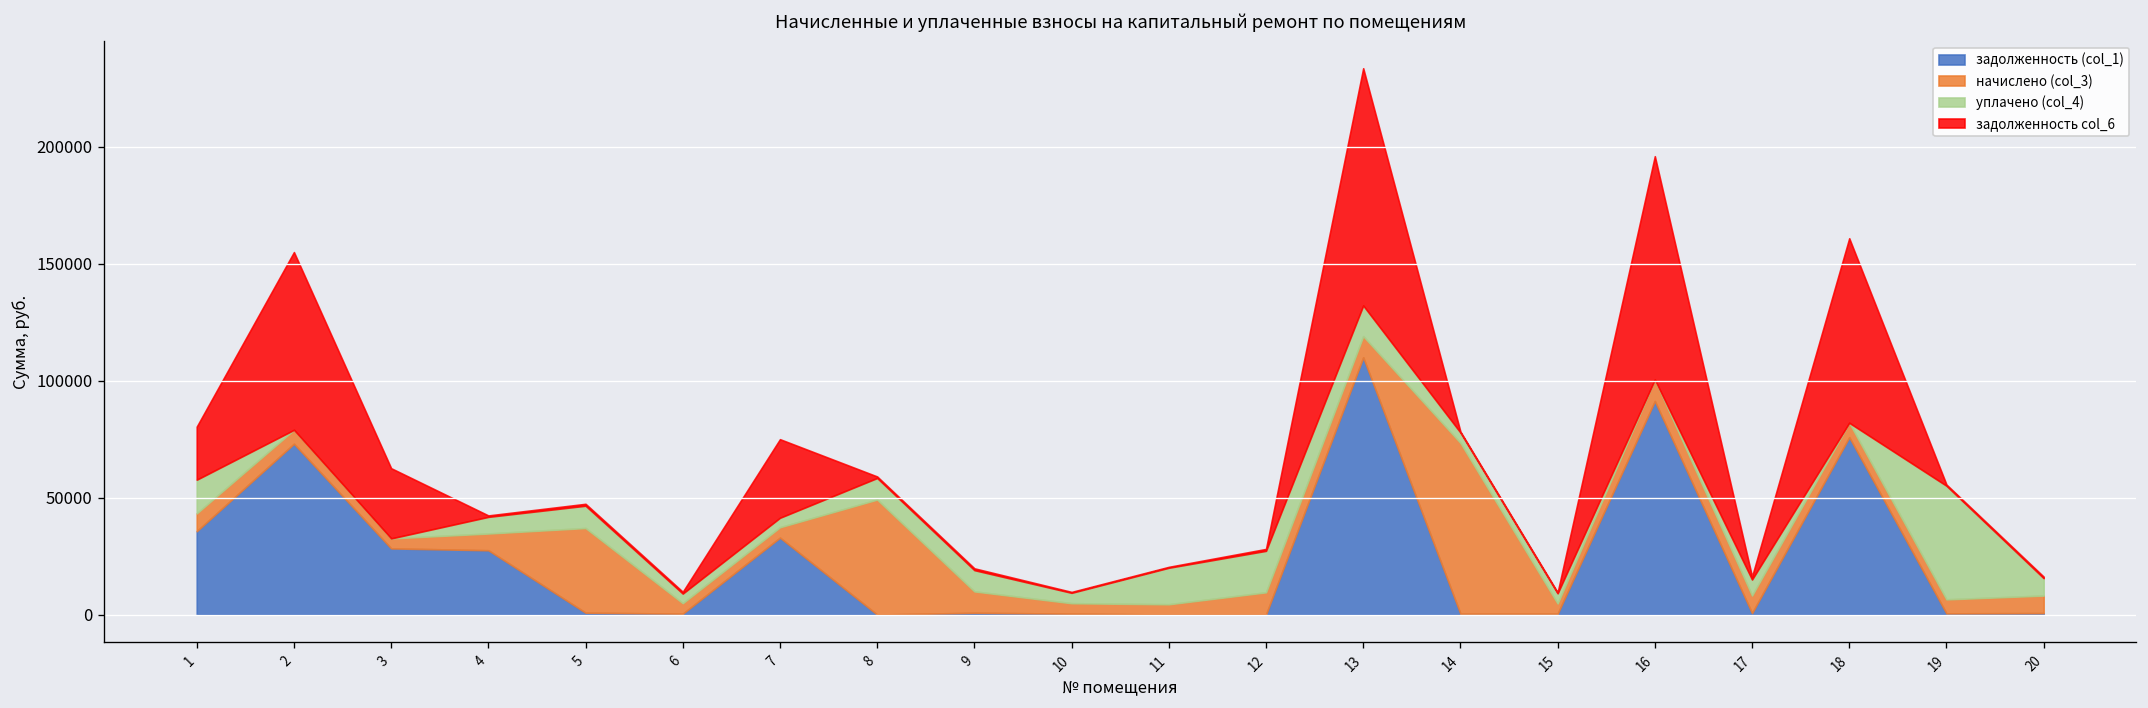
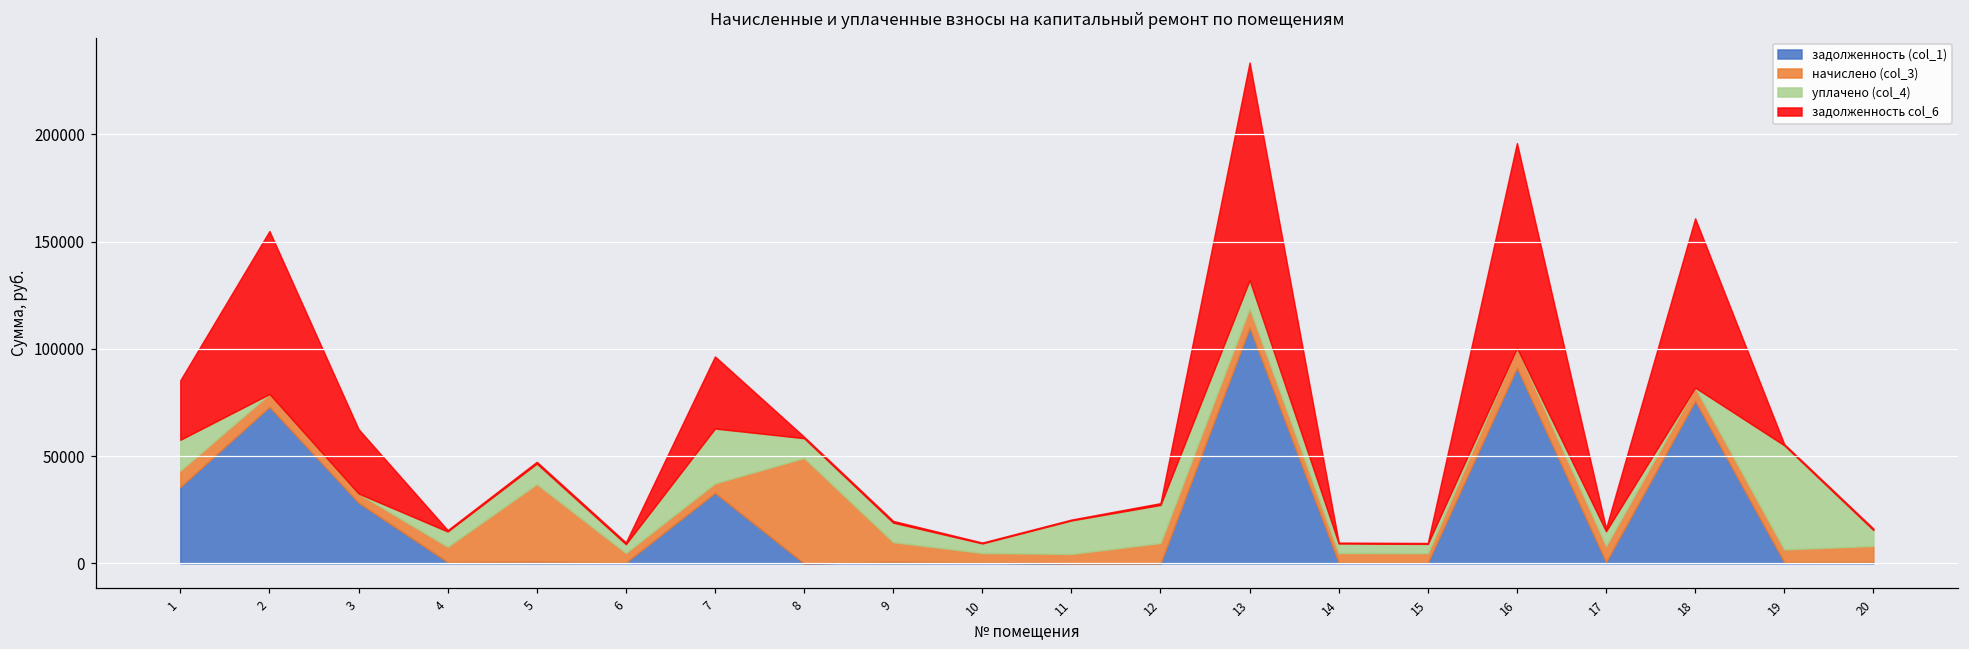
задолженность col_6, 1: 23000 -> 28000
задолженность (col_1), 4: 27000 -> 1000
уплачено (col_4), 7: 4000 -> 26000
начислено (col_3), 14: 73000 -> 4000
